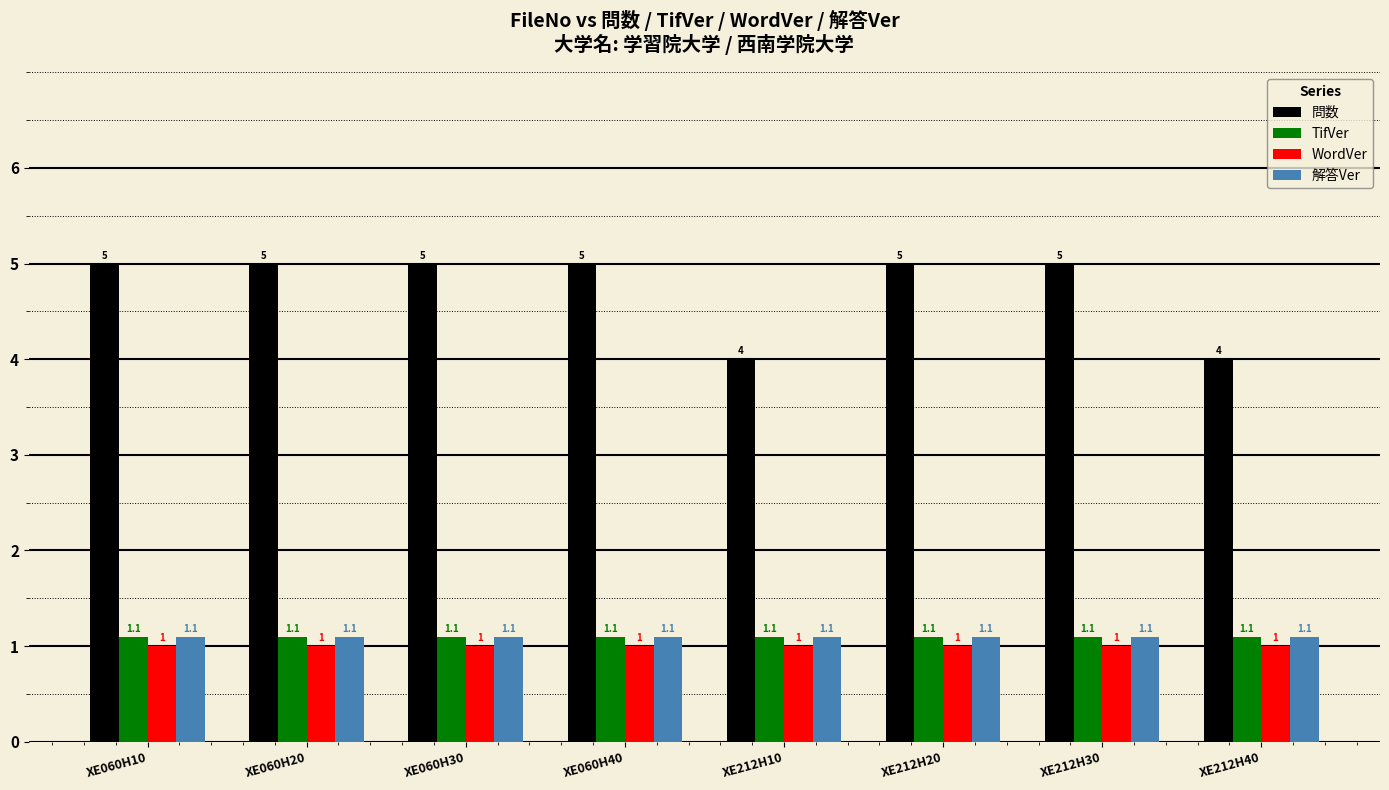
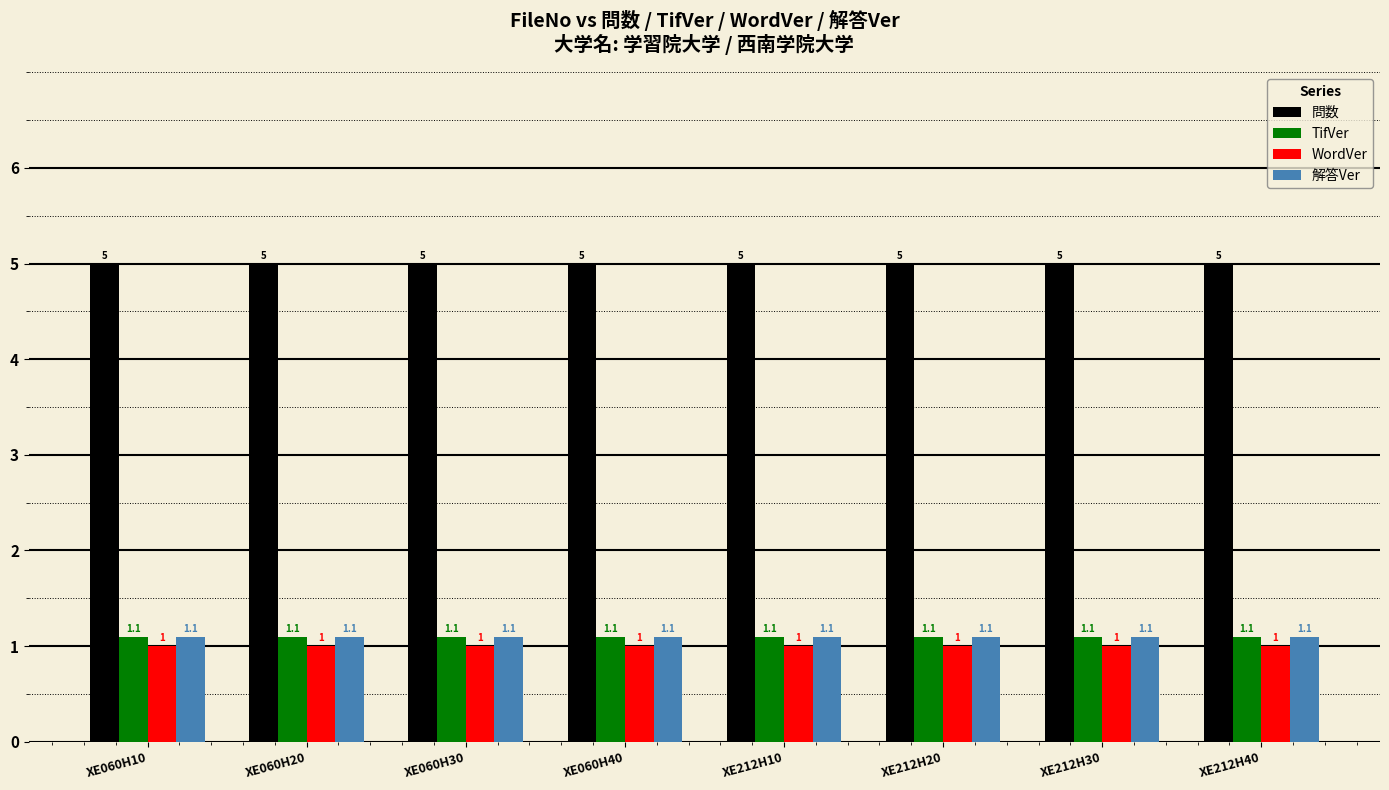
問数, XE212H10: 4 -> 5
問数, XE212H40: 4 -> 5
